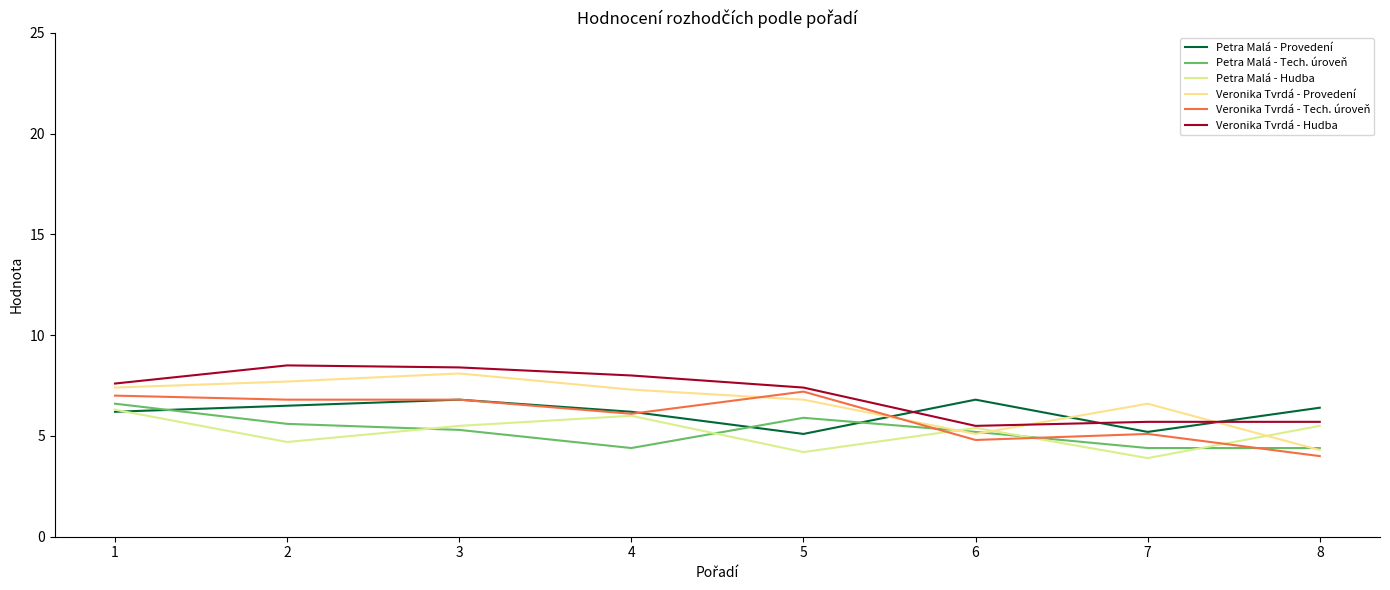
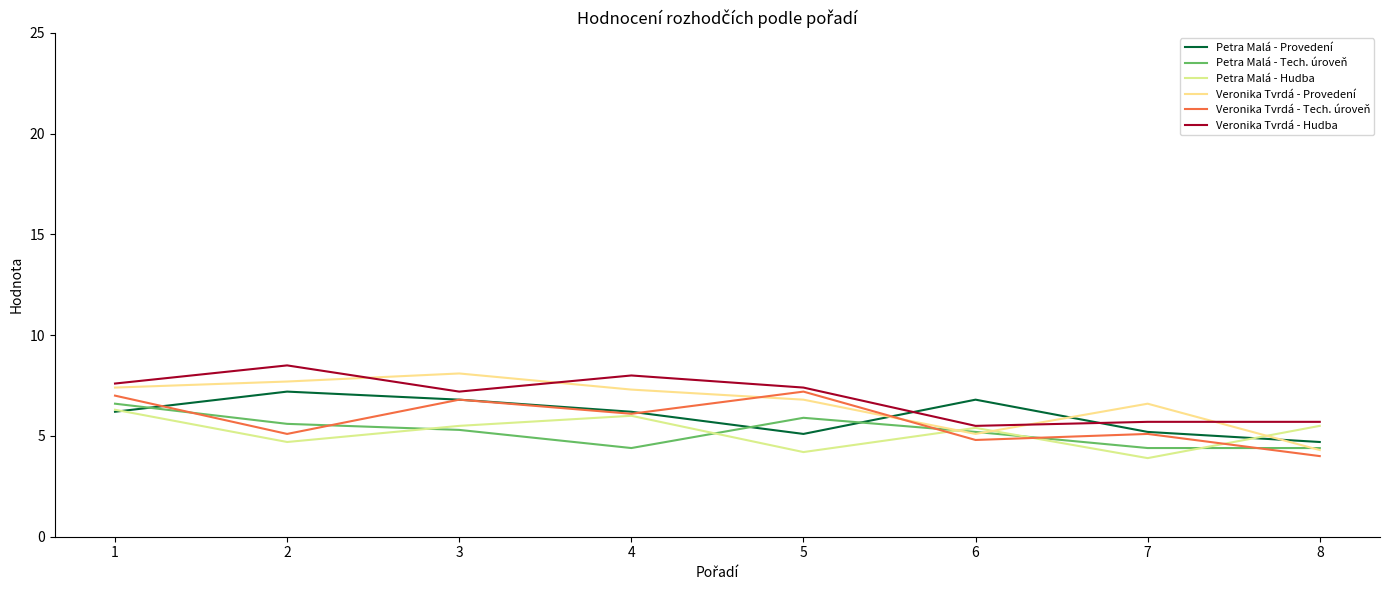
Petra Malá - Provedení, 2: 6.5 -> 7.2
Veronika Tvrdá - Tech. úroveň, 2: 6.8 -> 5.1
Veronika Tvrdá - Hudba, 3: 8.4 -> 7.2
Petra Malá - Provedení, 8: 6.4 -> 4.7
